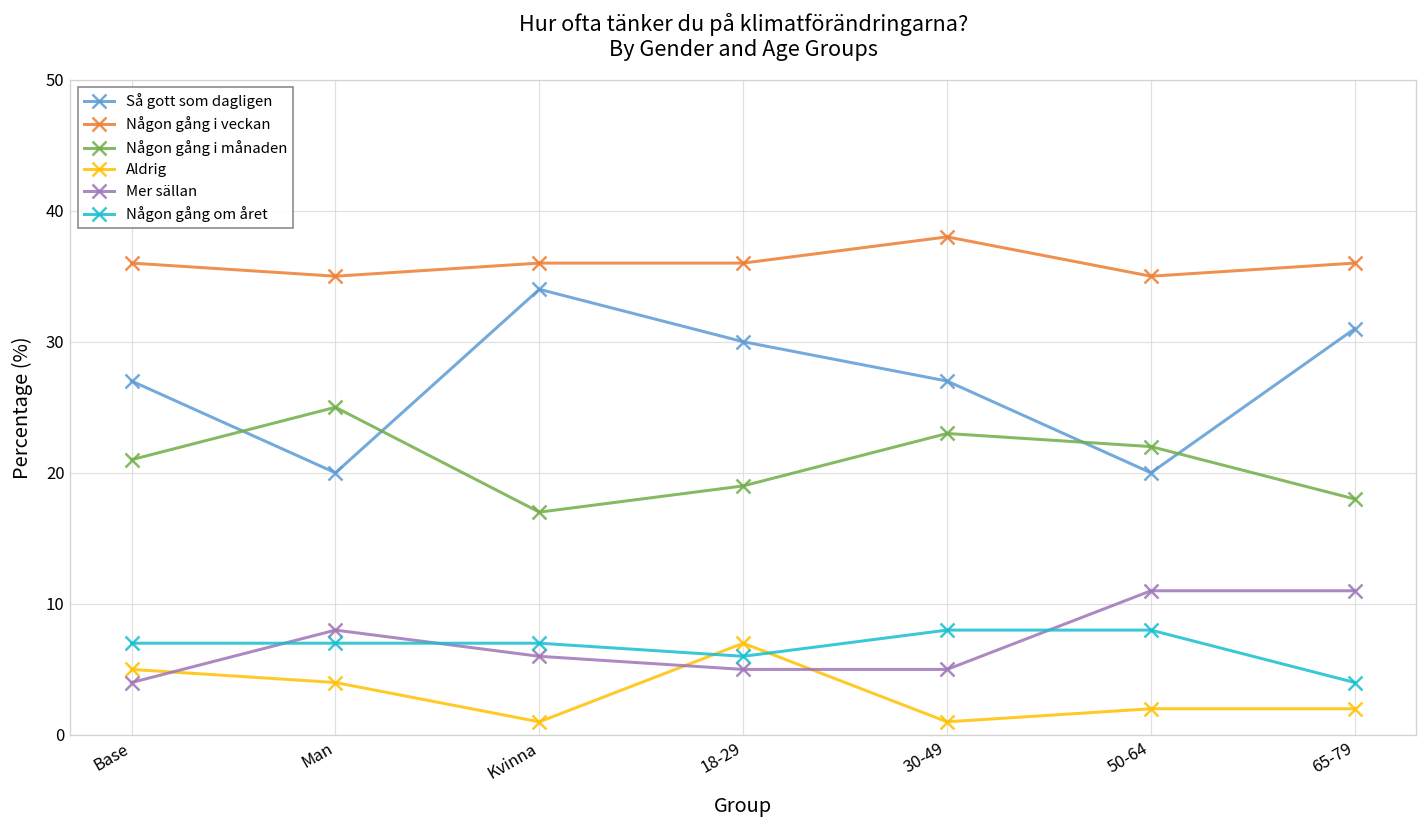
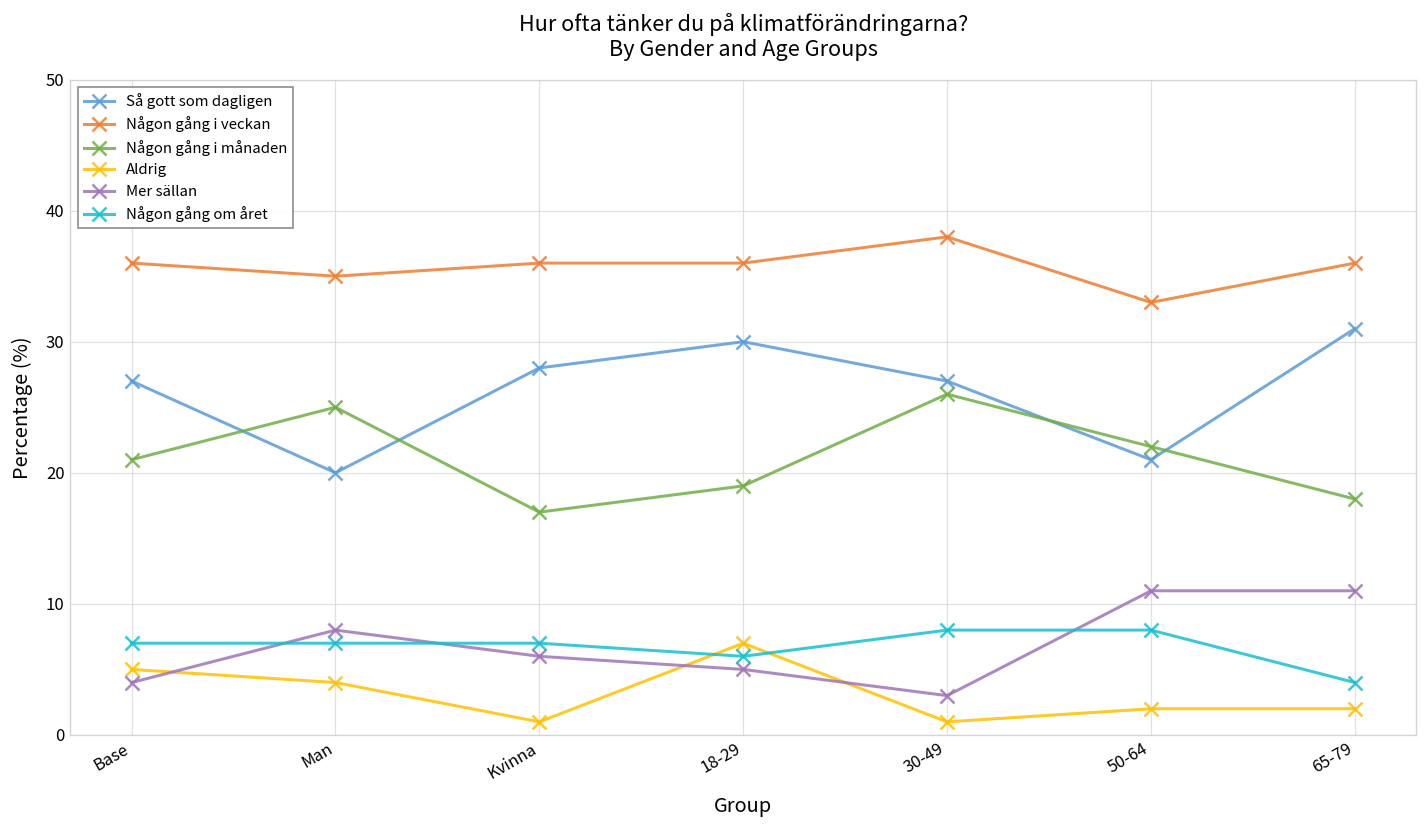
Så gott som dagligen, Kvinna: 34 -> 28
Någon gång i månaden, 30-49: 23 -> 26
Mer sällan, 30-49: 5 -> 3
Så gott som dagligen, 50-64: 20 -> 21
Någon gång i veckan, 50-64: 35 -> 33
